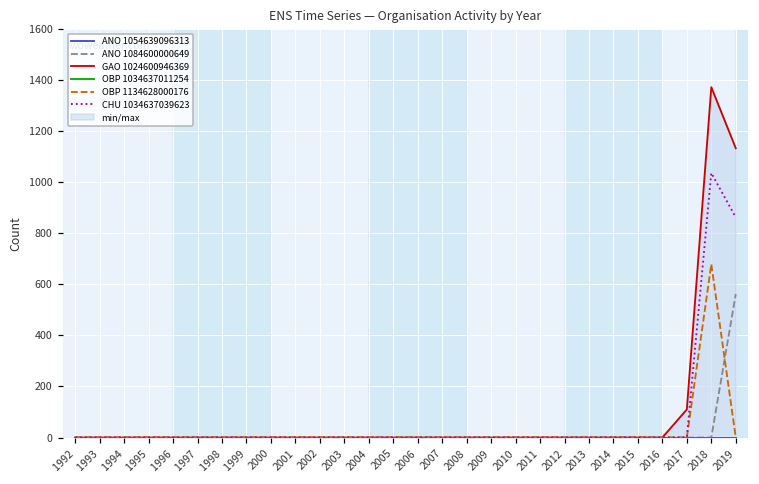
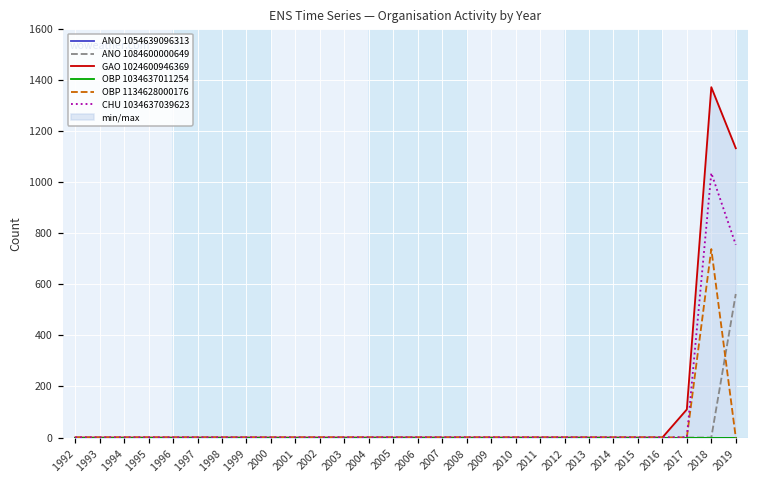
OBP 1134628000176, 2018: 680 -> 740
CHU 1034637039623, 2019: 860 -> 760
